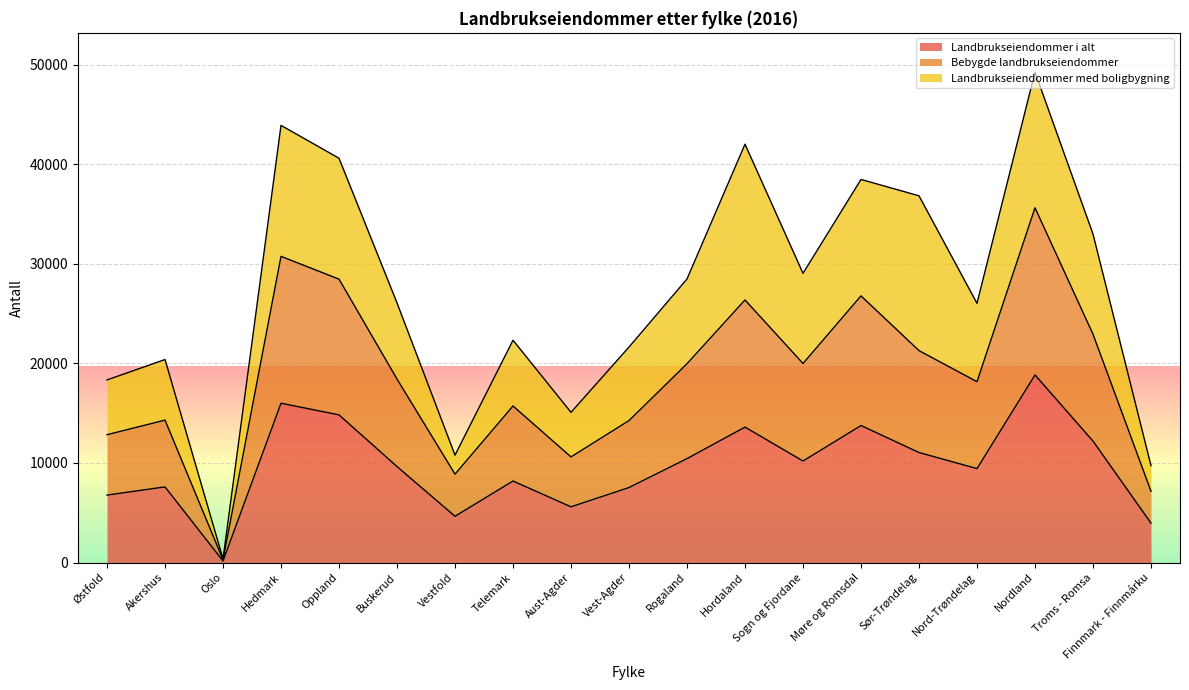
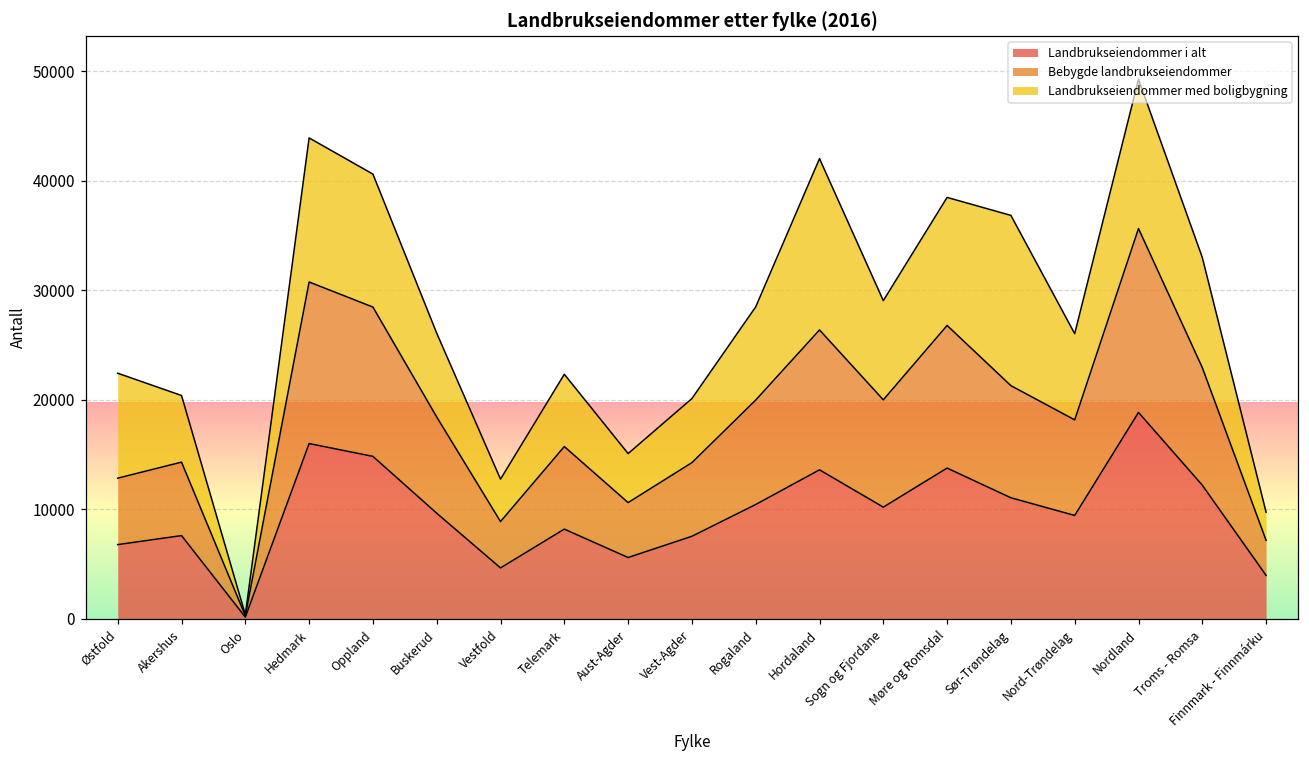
Landbrukseiendommer med boligbygning, Østfold: 6000 -> 10000
Landbrukseiendommer med boligbygning, Vestfold: 2000 -> 4000
Landbrukseiendommer med boligbygning, Vest-Agder: 7000 -> 6000
